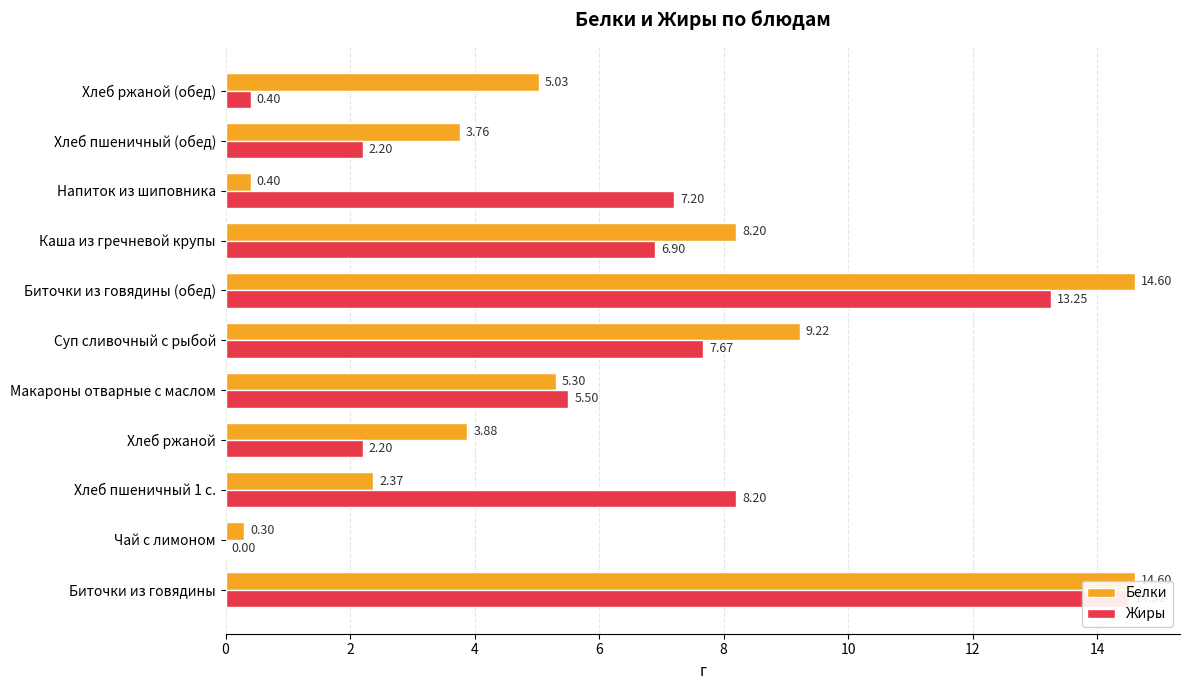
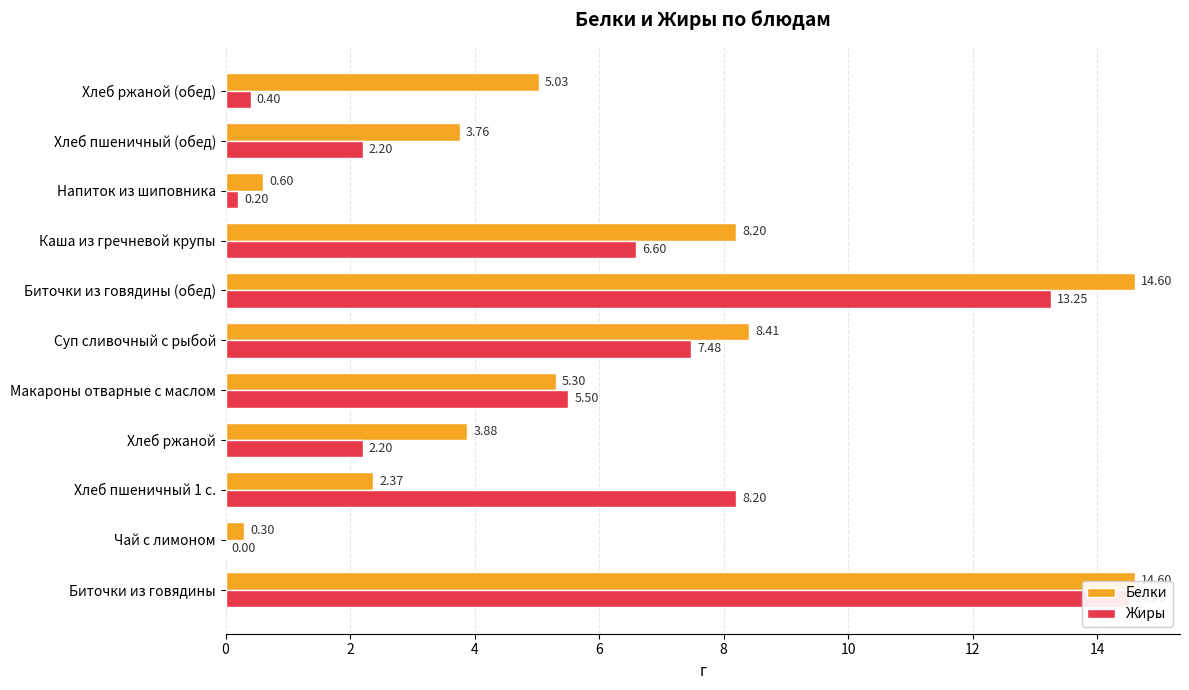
Белки, Напиток из шиповника: 0.40 -> 0.60
Жиры, Напиток из шиповника: 7.20 -> 0.20
Жиры, Каша из гречневой крупы: 6.90 -> 6.60
Белки, Суп сливочный с рыбой: 9.22 -> 8.41
Жиры, Суп сливочный с рыбой: 7.67 -> 7.48
